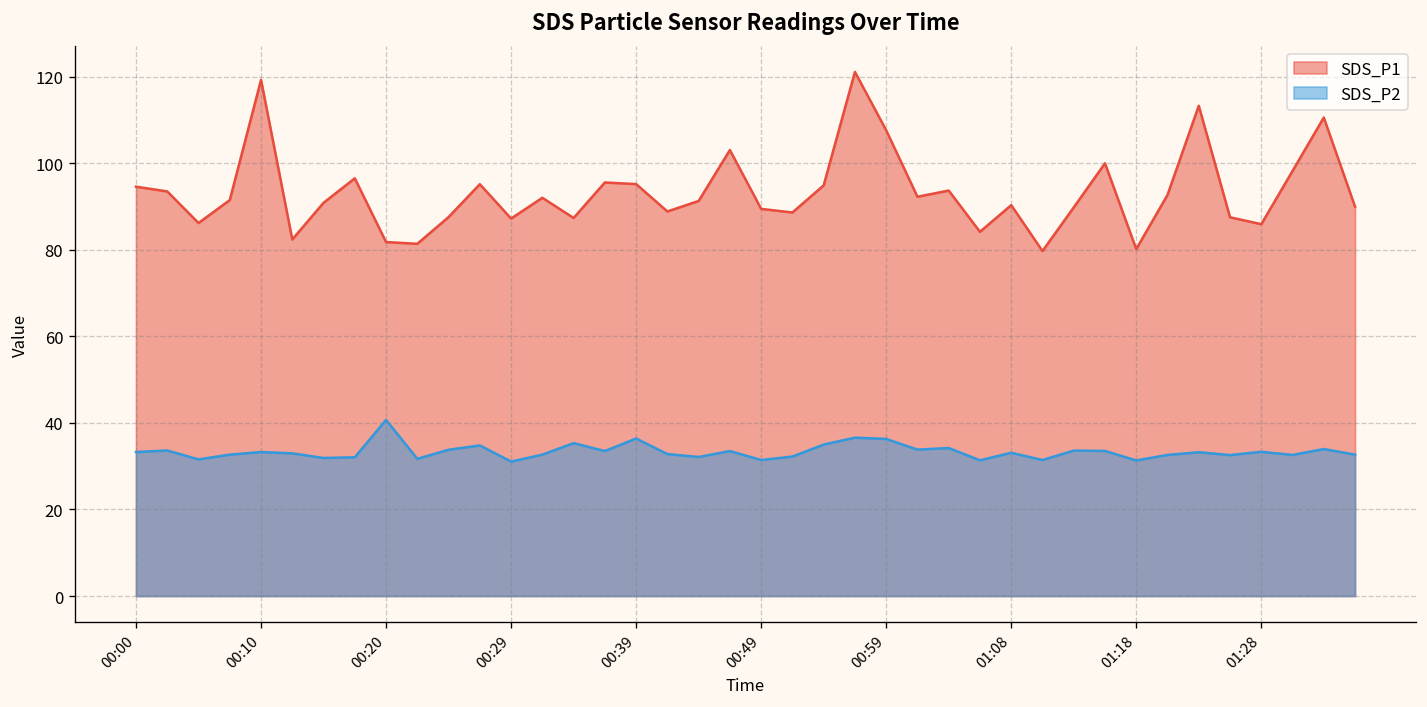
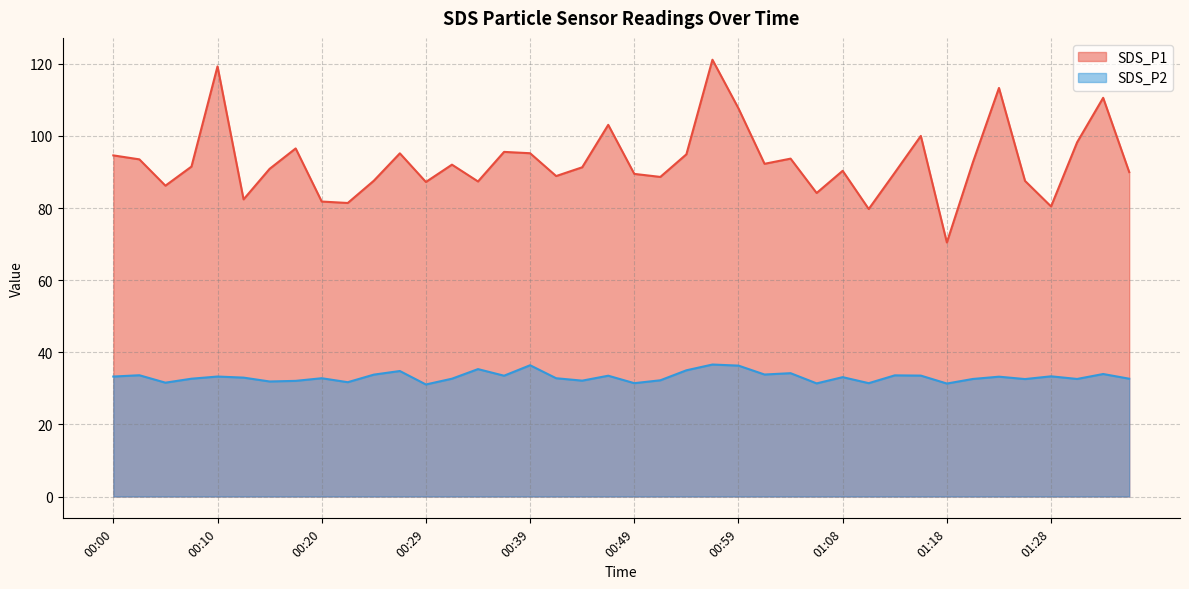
SDS_P2, 00:20: 41 -> 33
SDS_P1, 01:18: 80 -> 70
SDS_P1, 01:28: 86 -> 80
